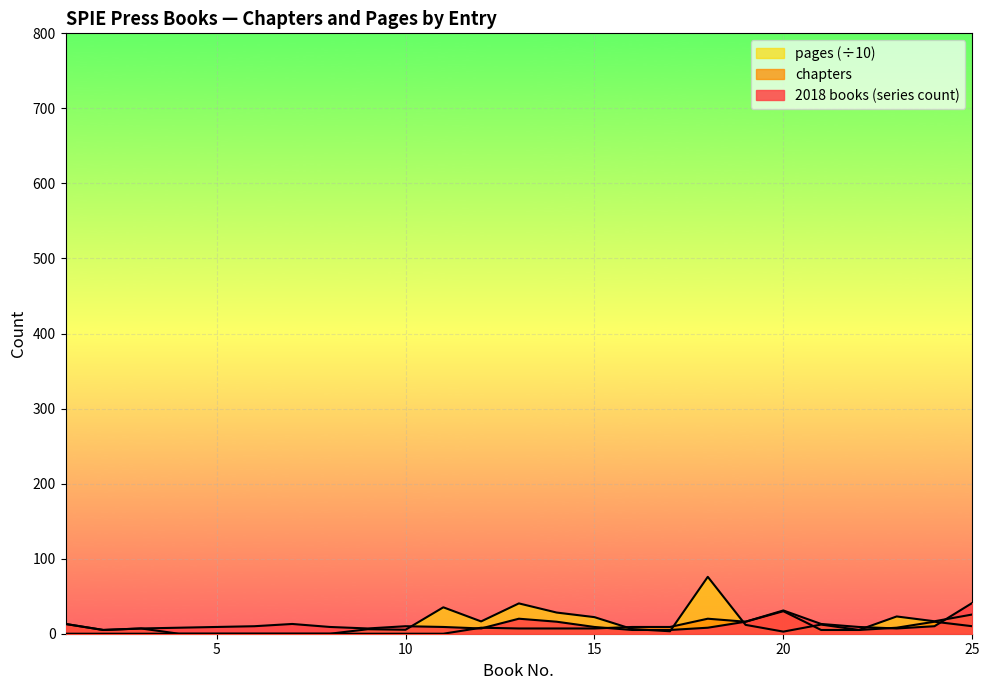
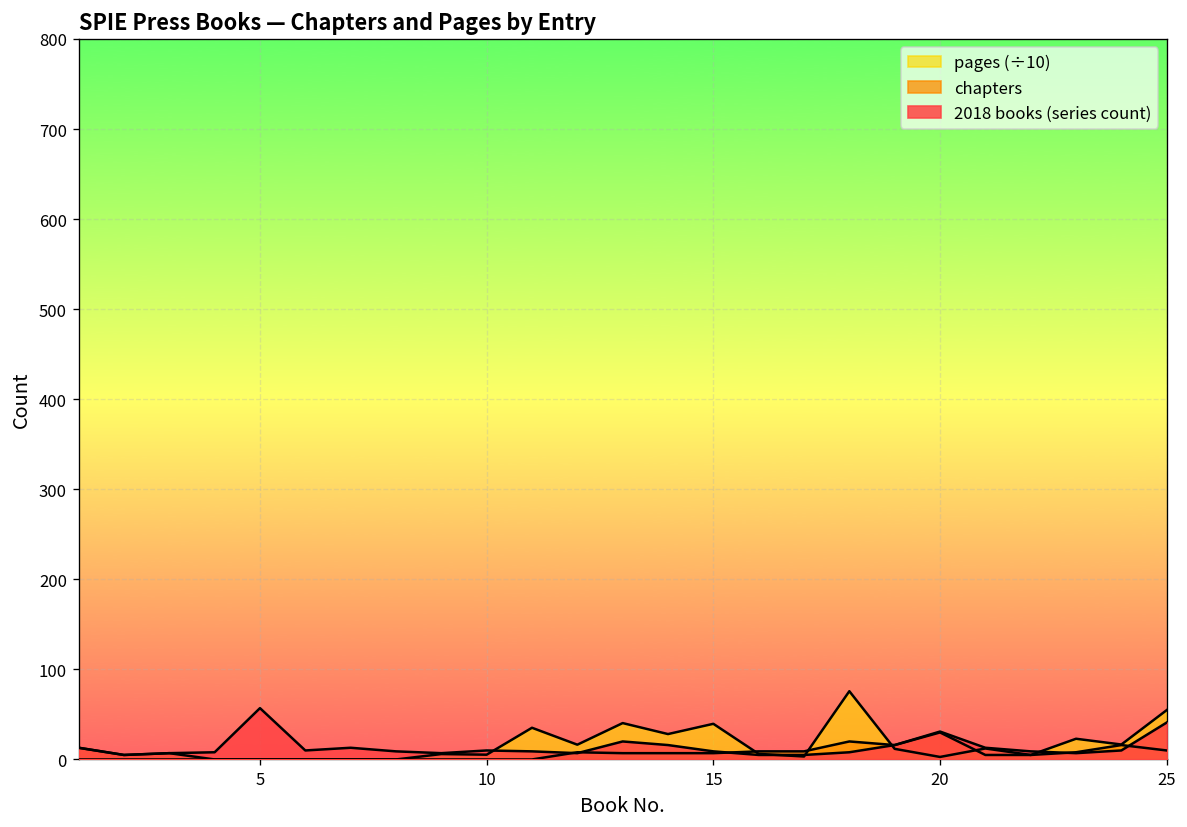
2018 books (series count), 5: 10 -> 60
pages (÷10), 15: 20 -> 40
pages (÷10), 25: 30 -> 50
